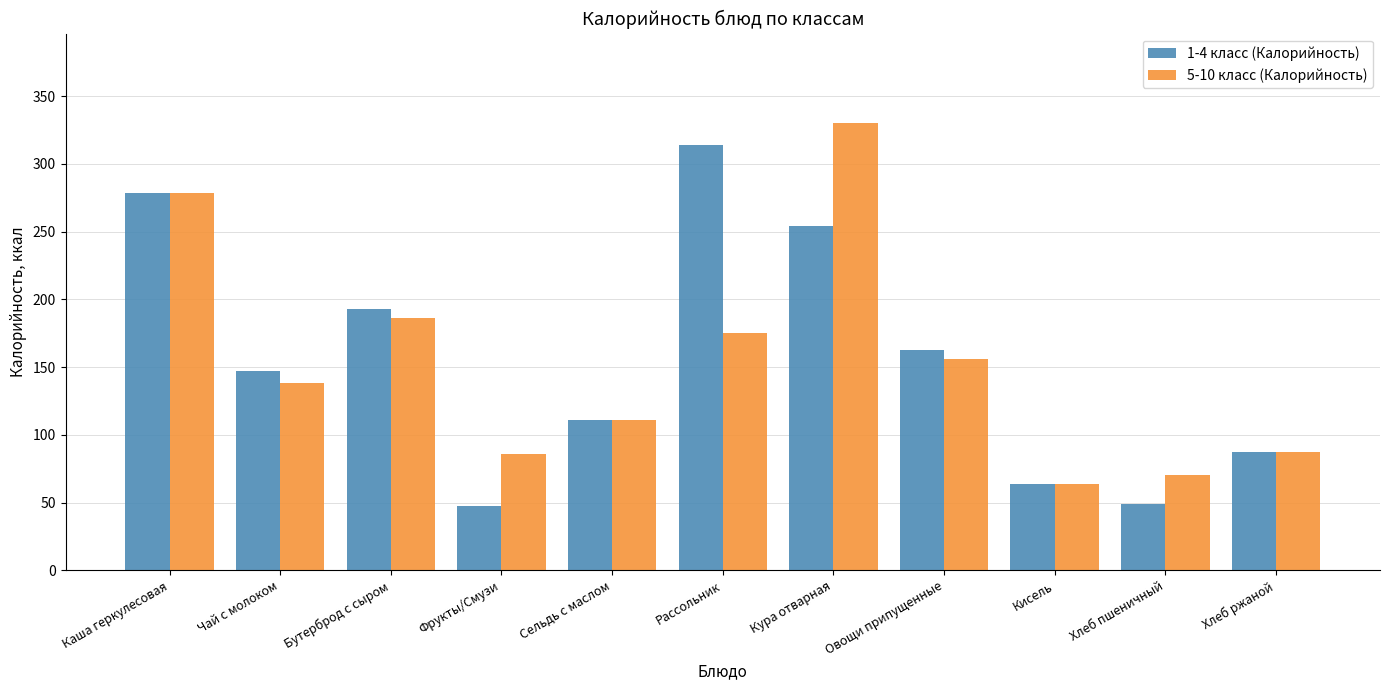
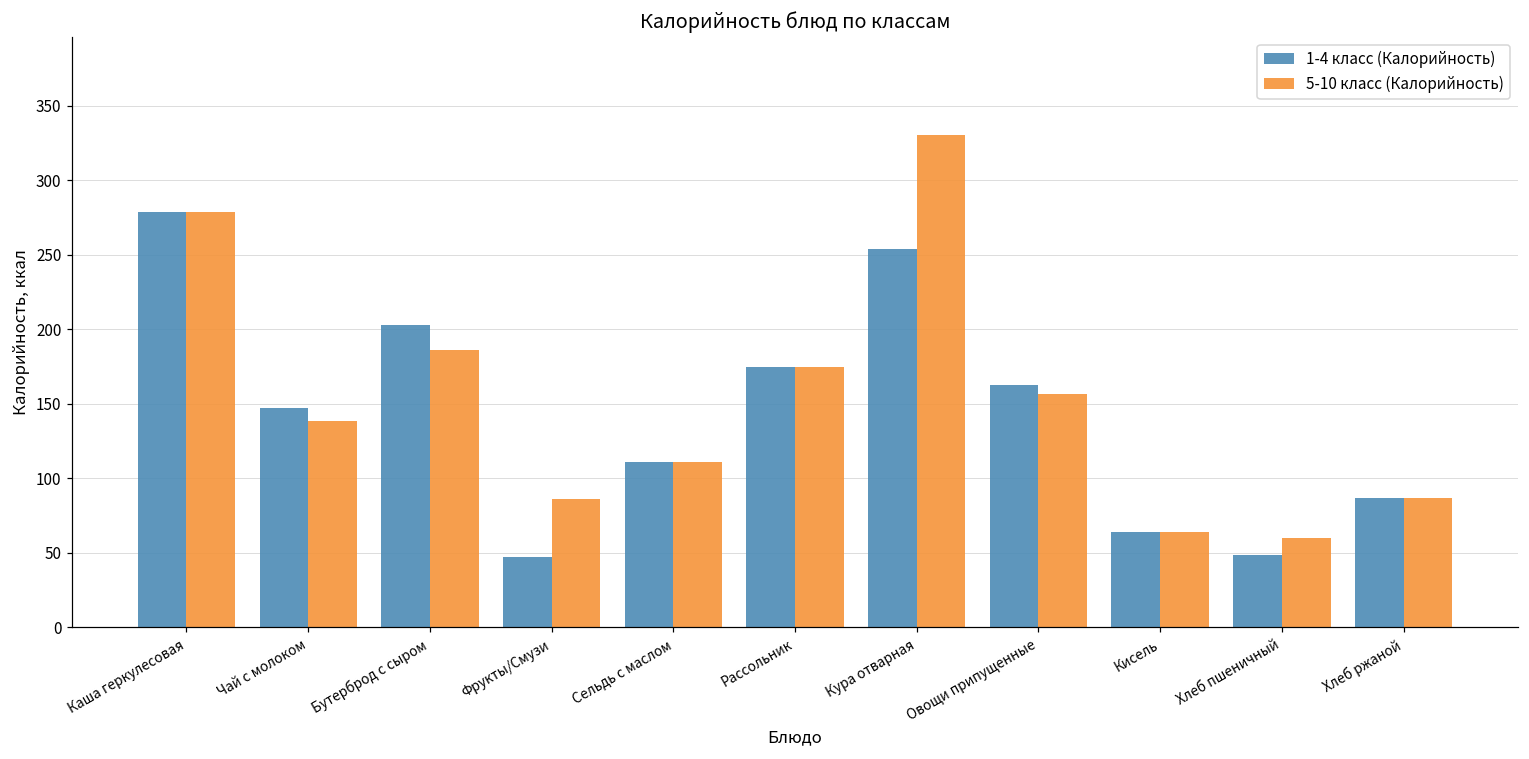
1-4 класс (Калорийность), Бутерброд с сыром: 193 -> 203
1-4 класс (Калорийность), Рассольник: 314 -> 175
5-10 класс (Калорийность), Хлеб пшеничный: 71 -> 60
